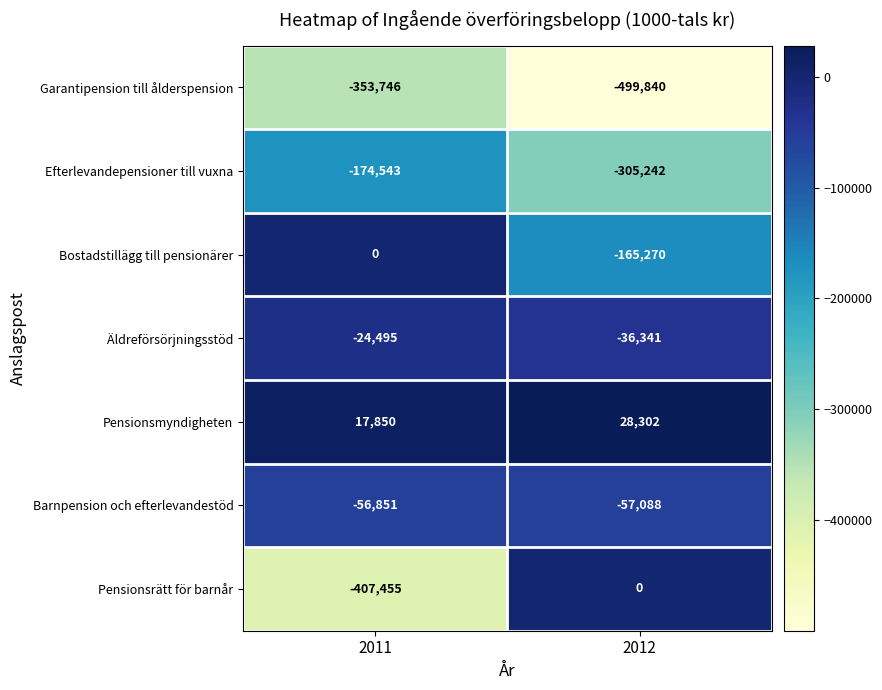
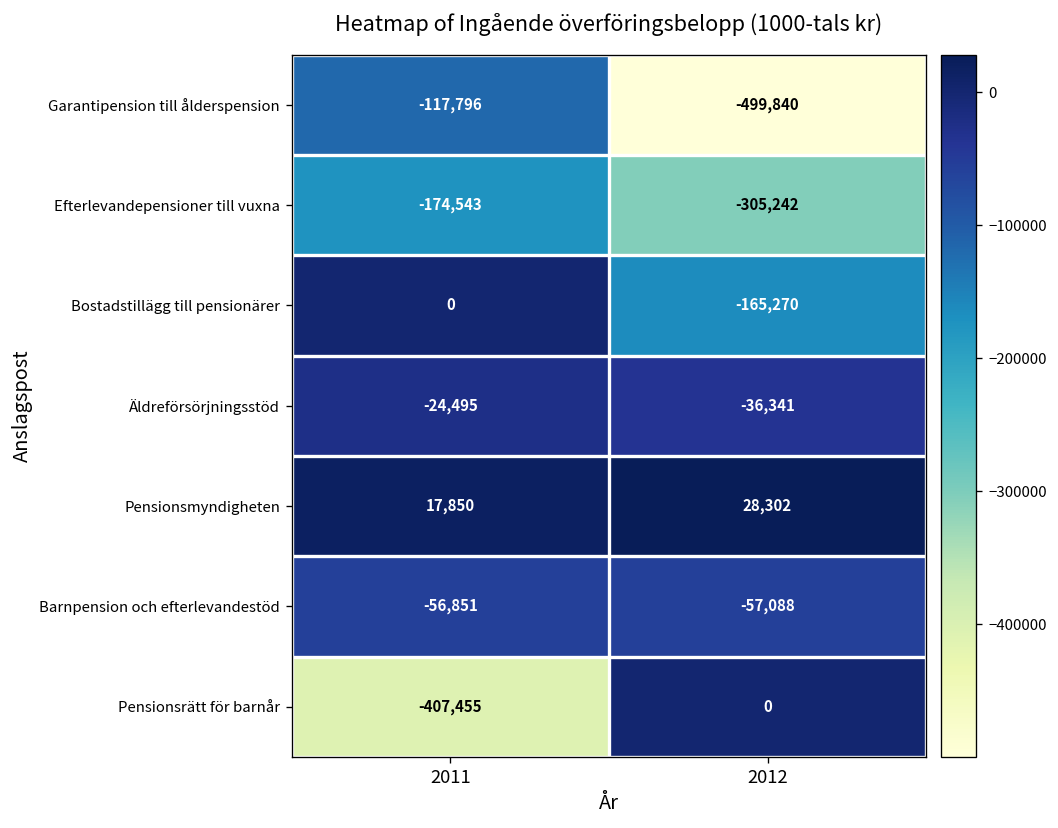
Garantipension till ålderspension, 2011: -353,746 -> -117,796
